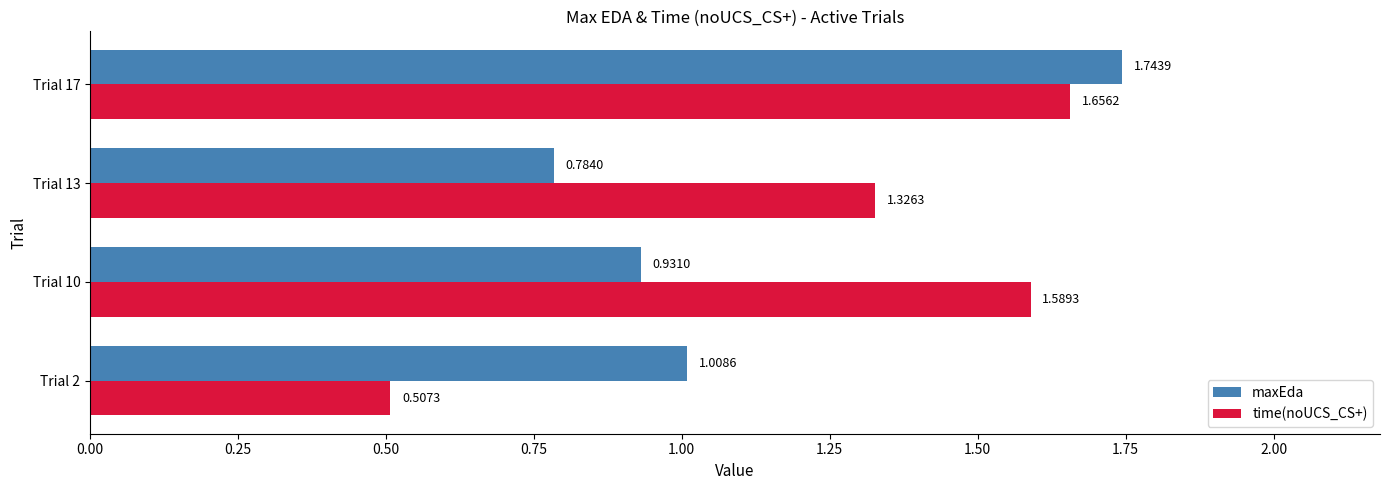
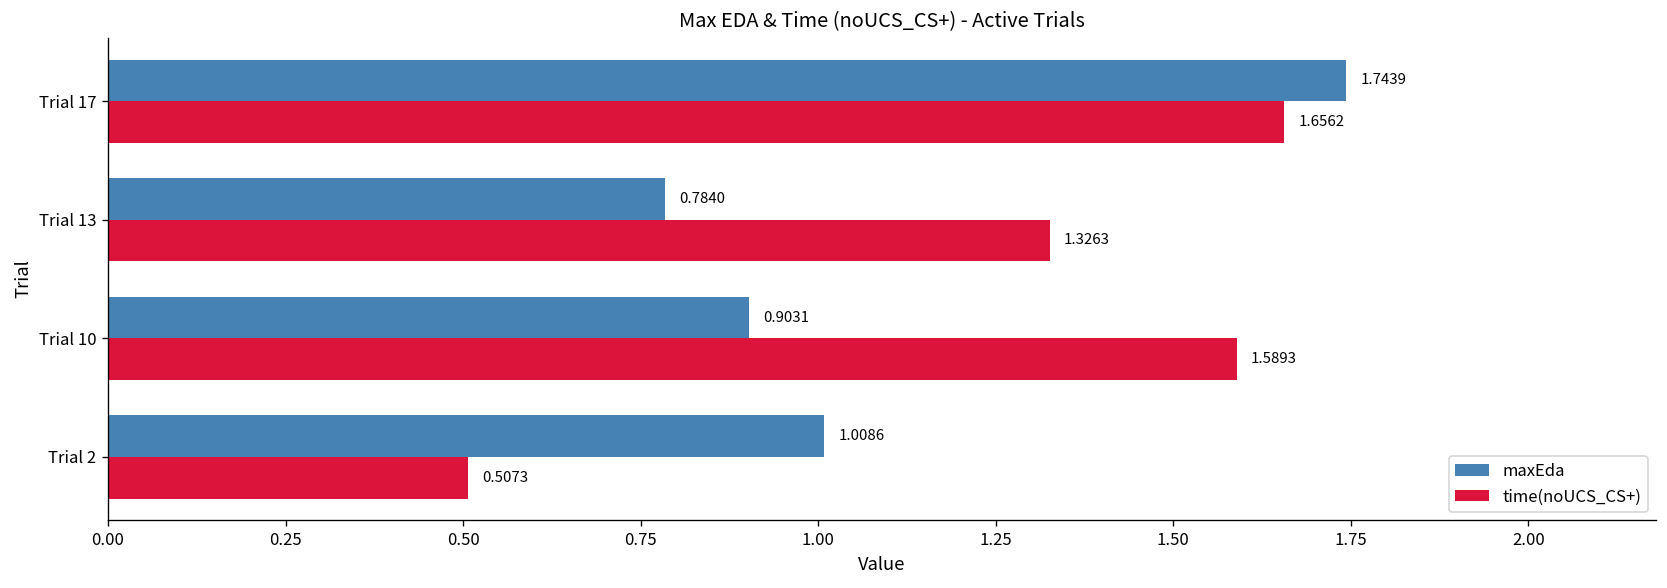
maxEda, Trial 10: 0.9310 -> 0.9031
